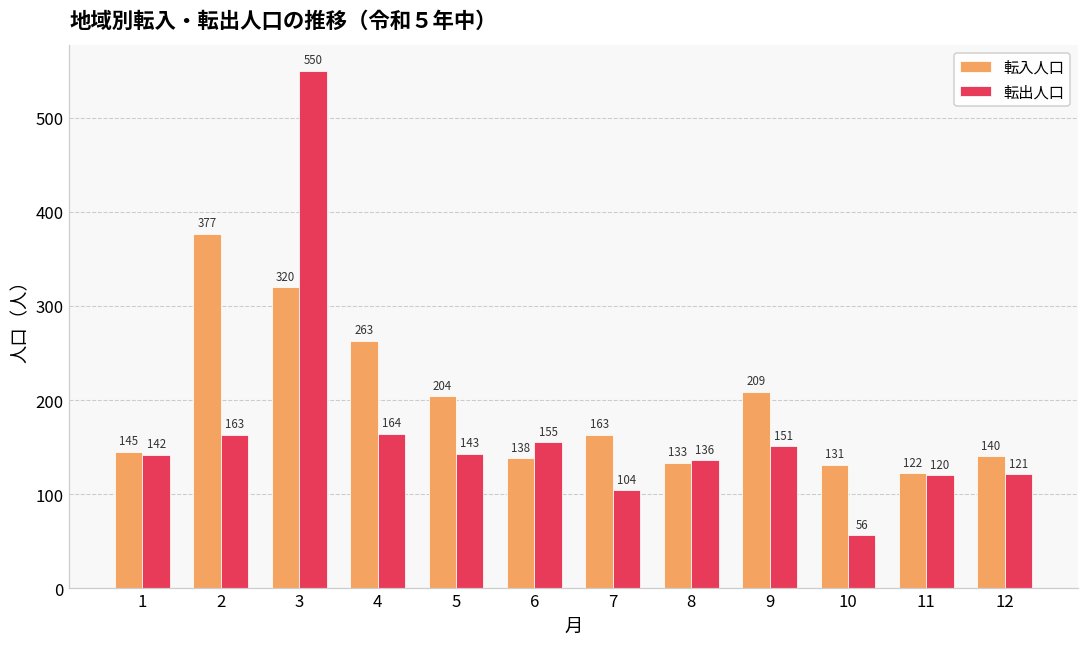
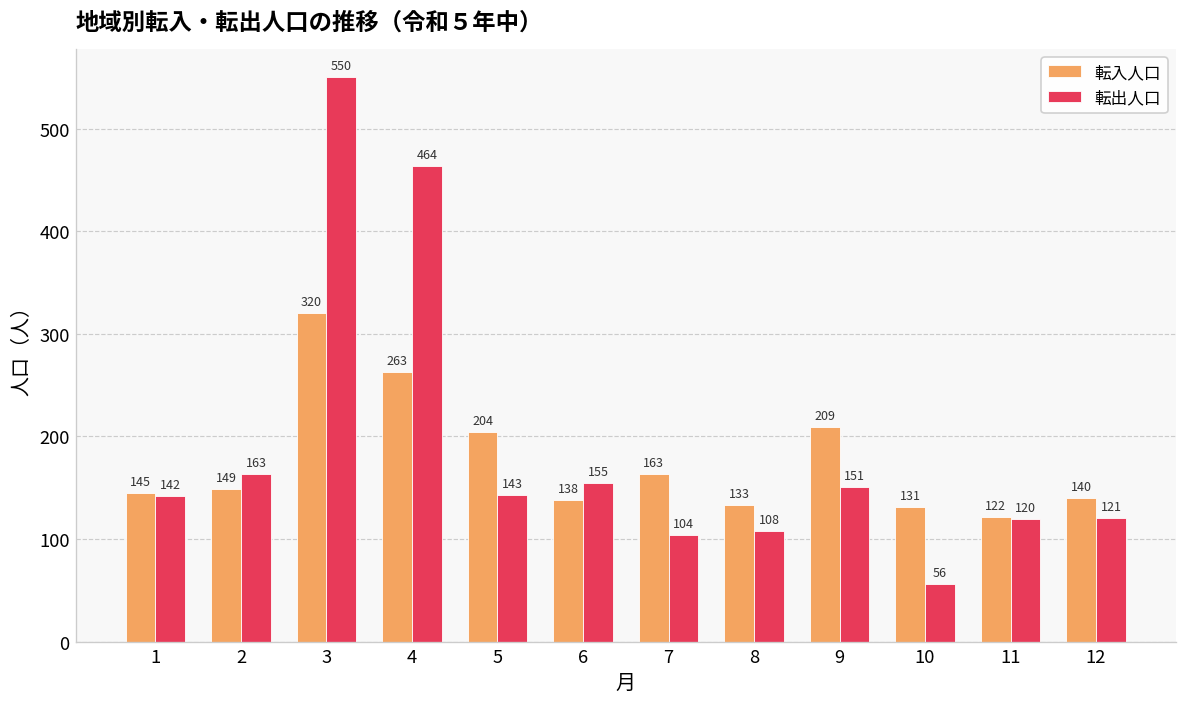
転入人口, 2: 377 -> 149
転出人口, 4: 164 -> 464
転出人口, 8: 136 -> 108
